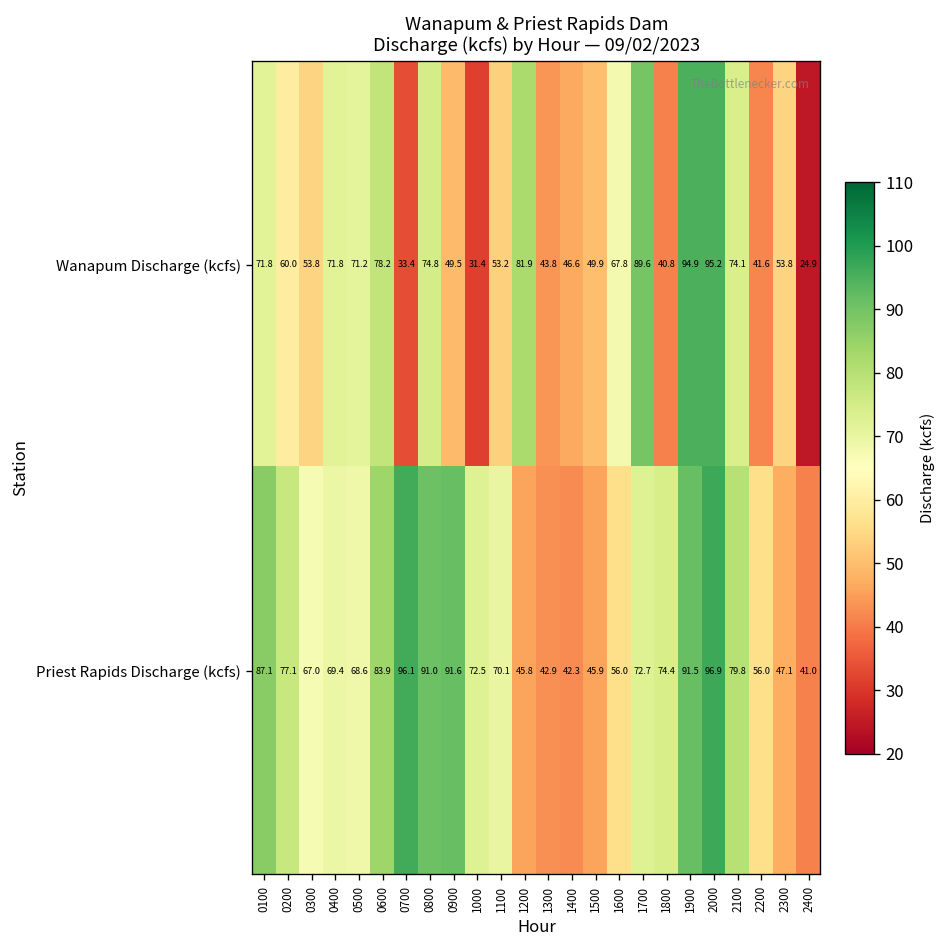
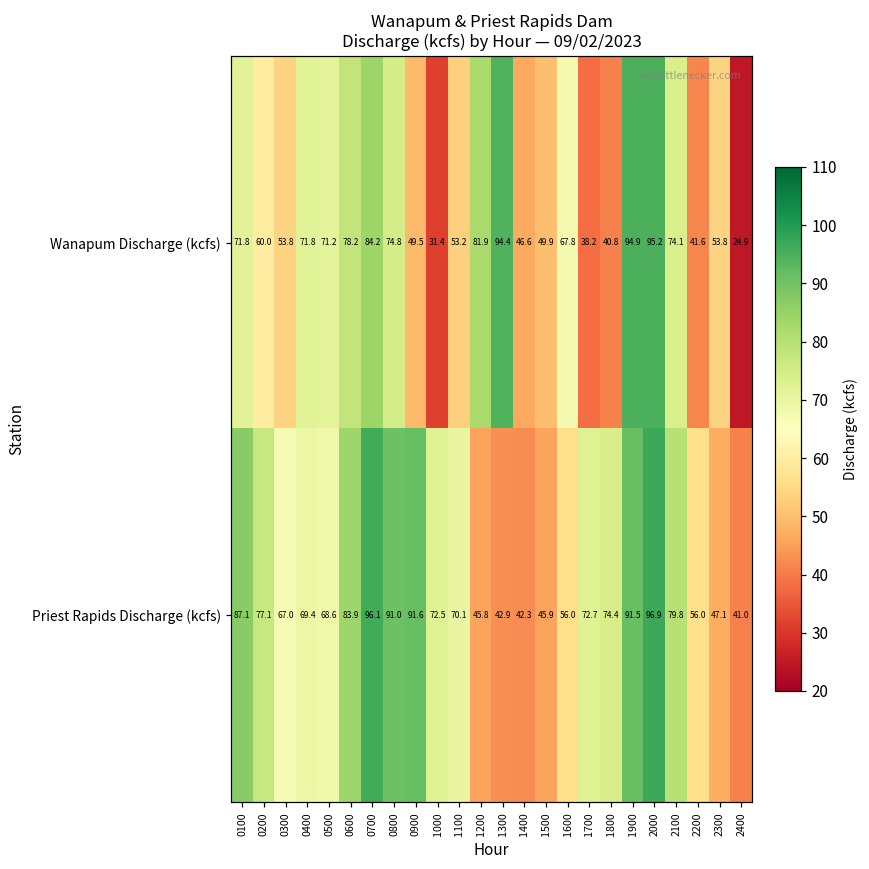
Wanapum Discharge (kcfs), 0700: 33.4 -> 84.2
Wanapum Discharge (kcfs), 1300: 43.8 -> 94.4
Wanapum Discharge (kcfs), 1700: 89.6 -> 38.2
